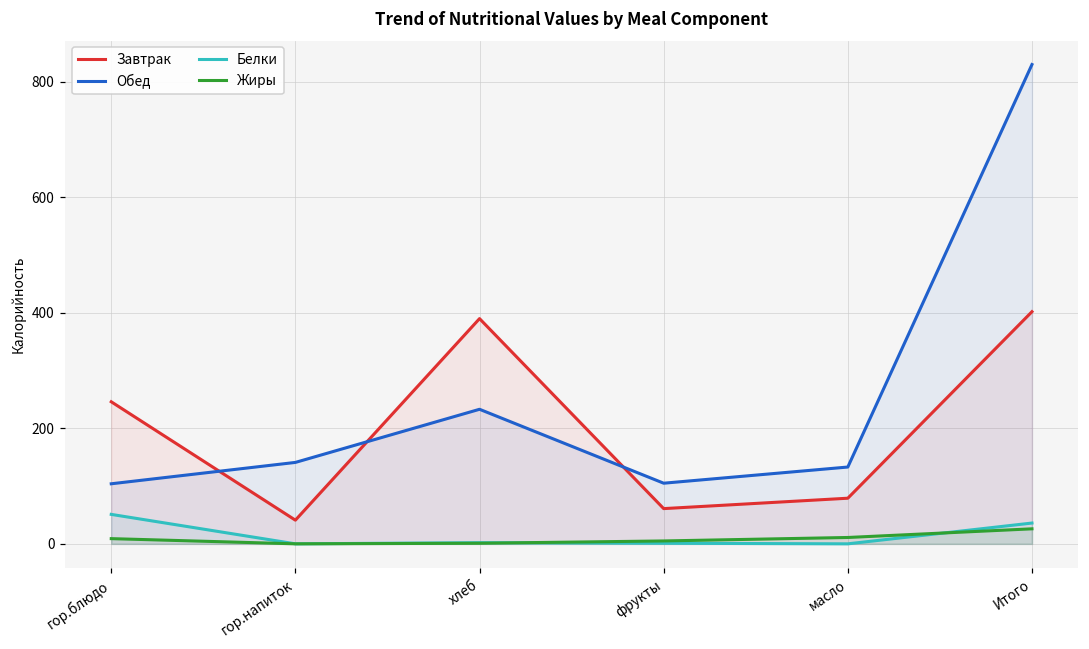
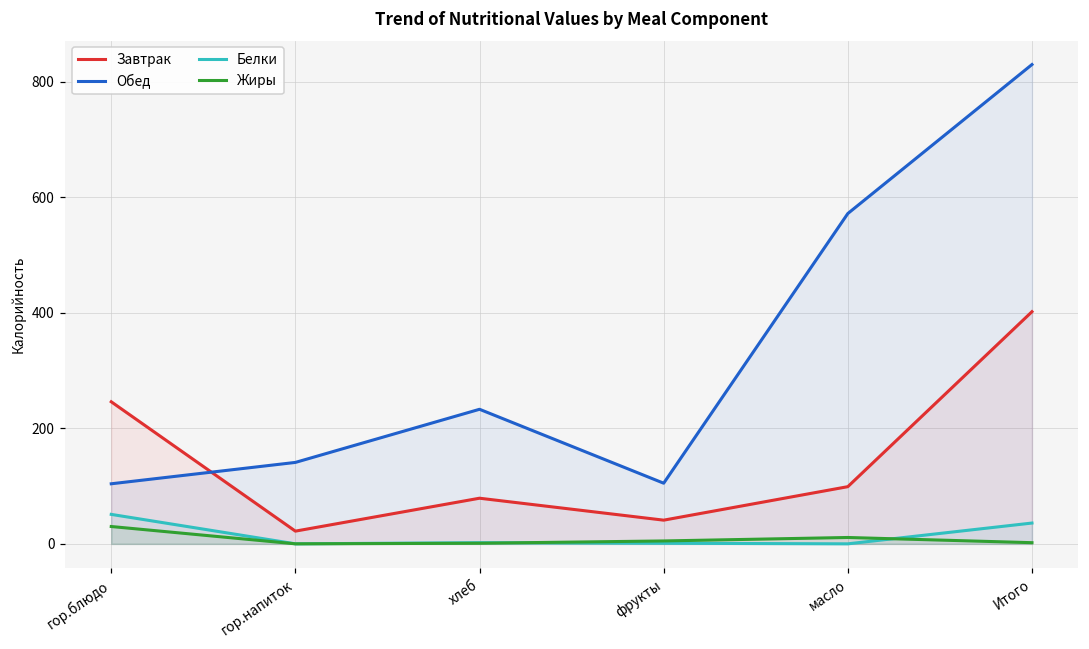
Жиры, гор.блюдо: 10 -> 30
Завтрак, гор.напиток: 40 -> 20
Завтрак, хлеб: 390 -> 80
Завтрак, фрукты: 60 -> 40
Завтрак, масло: 80 -> 100
Обед, масло: 130 -> 570
Жиры, Итого: 30 -> 0
